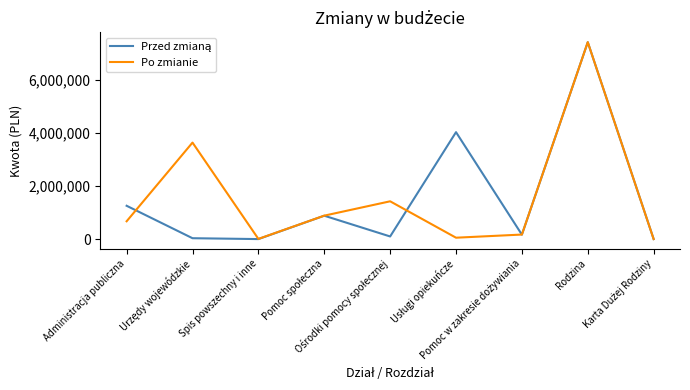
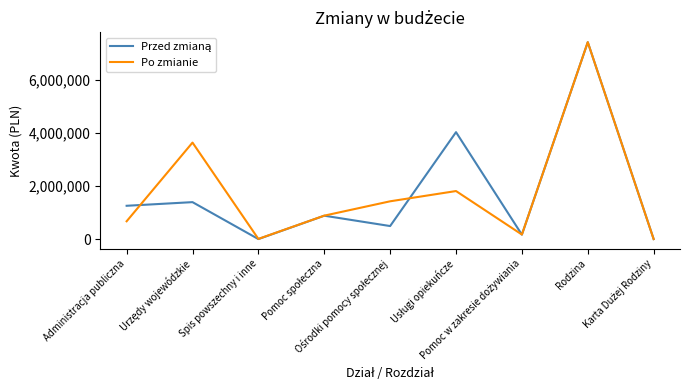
Przed zmianą, Urzędy wojewódzkie: 0 -> 1,400,000
Przed zmianą, Ośrodki pomocy społecznej: 100,000 -> 500,000
Po zmianie, Usługi opiekuńcze: 100,000 -> 1,800,000
